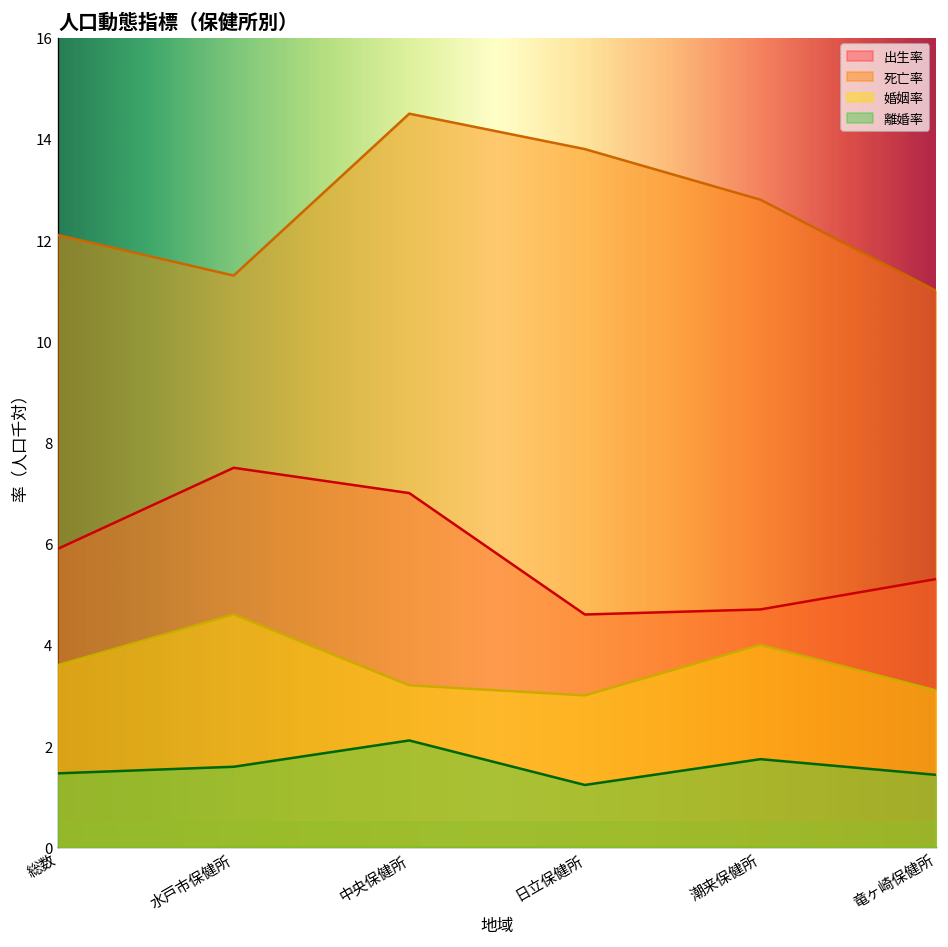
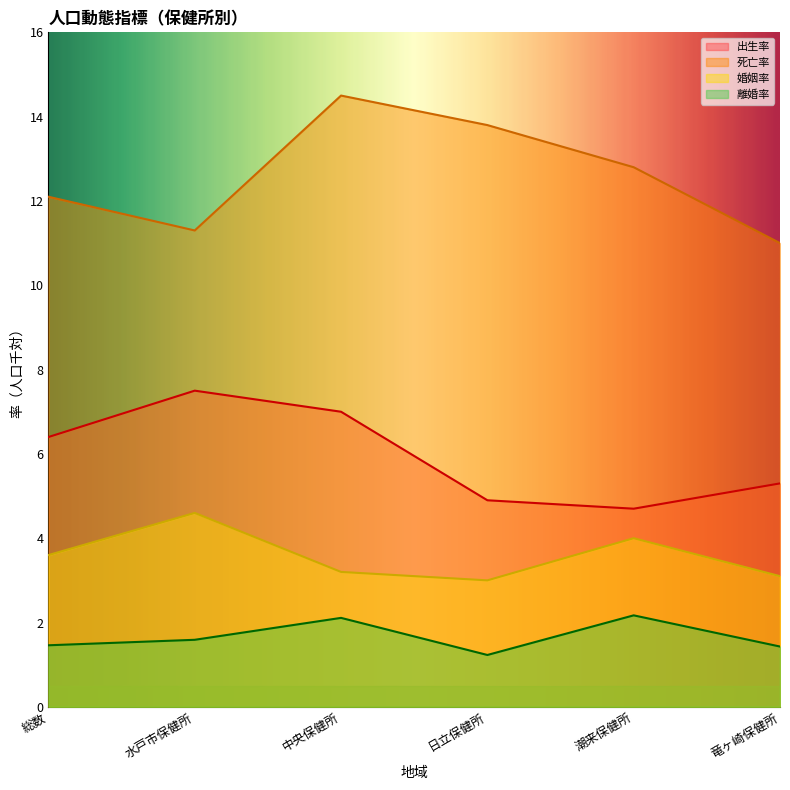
出生率, 総数: 5.9 -> 6.4
出生率, 日立保健所: 4.6 -> 4.9
離婚率, 潮来保健所: 1.7 -> 2.2
